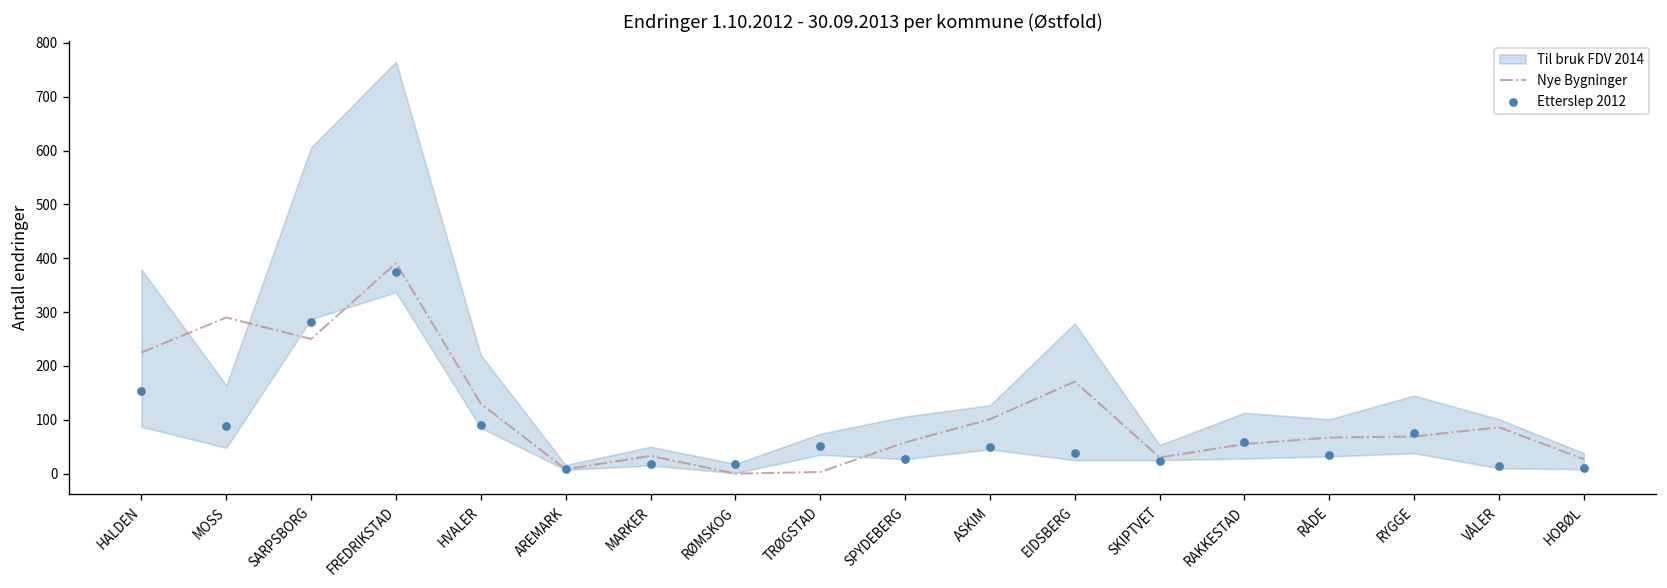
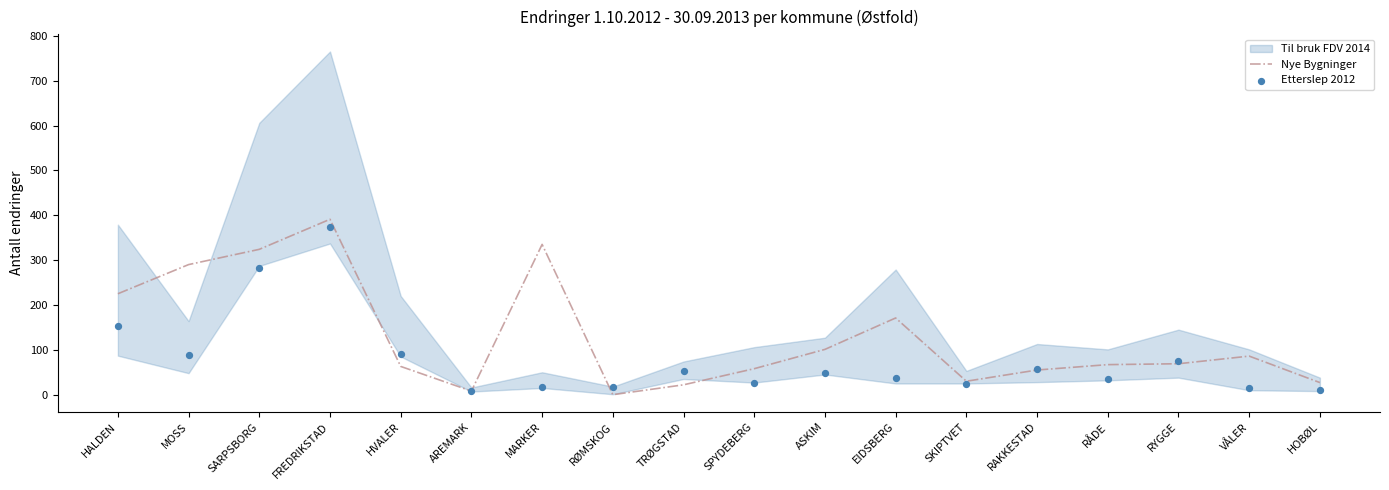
Nye Bygninger, SARPSBORG: 250 -> 320
Nye Bygninger, HVALER: 130 -> 60
Nye Bygninger, MARKER: 30 -> 340
Nye Bygninger, TRØGSTAD: 0 -> 20
